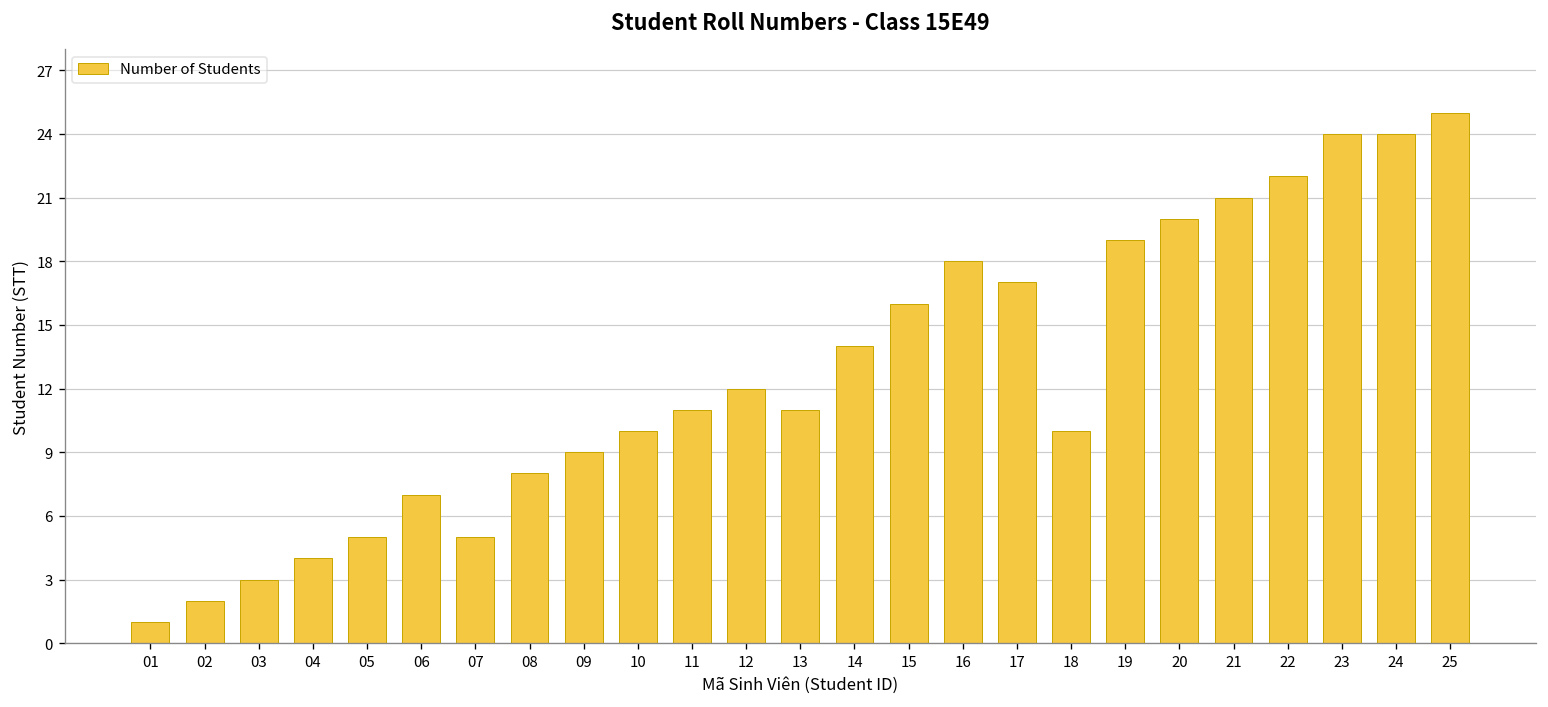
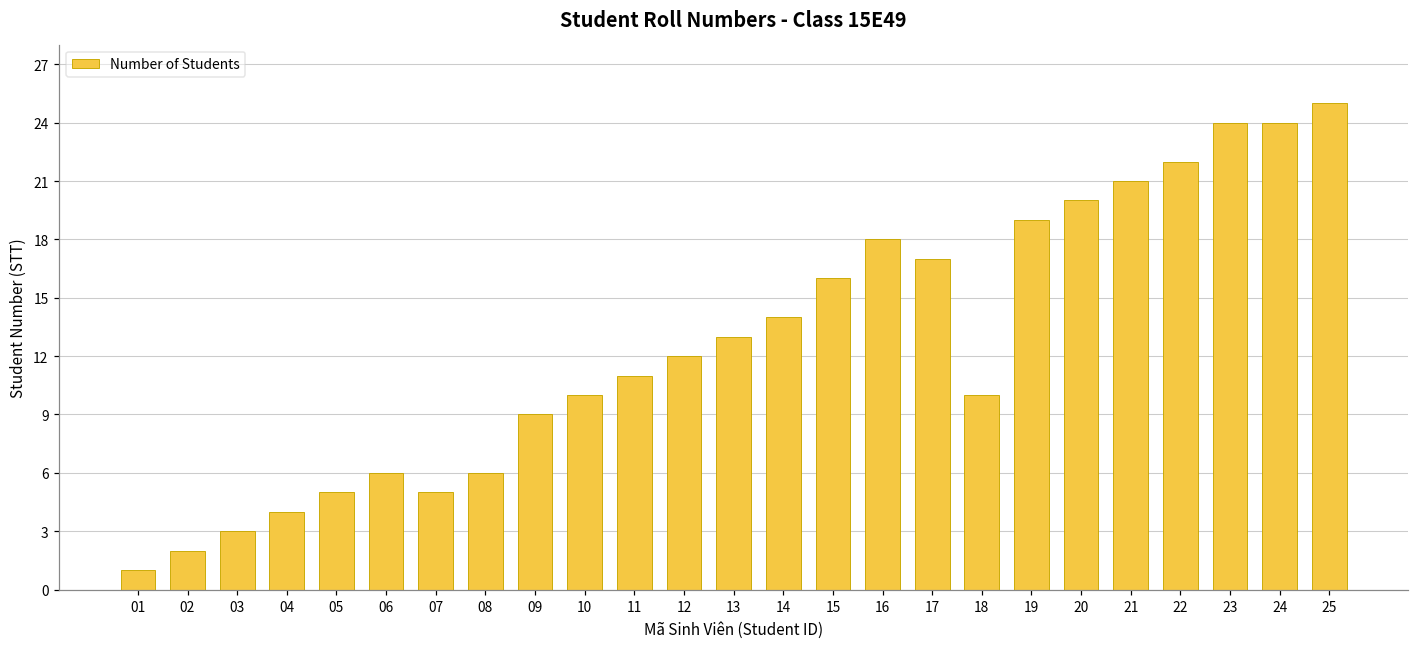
06: 7 -> 6
08: 8 -> 6
13: 11 -> 13
